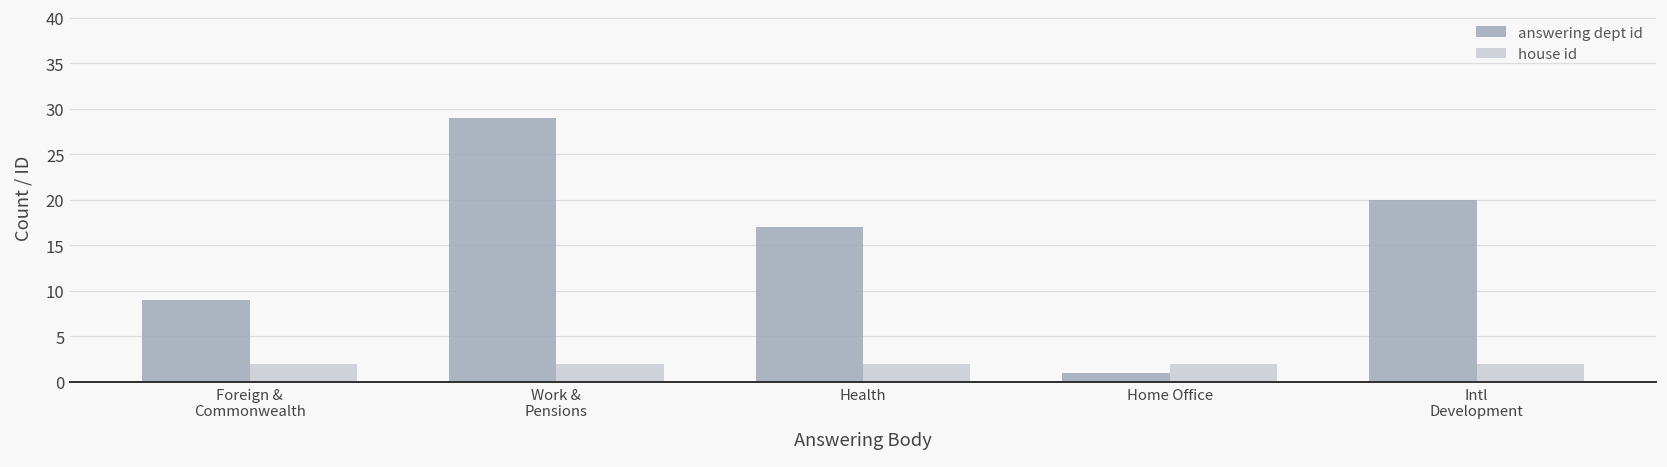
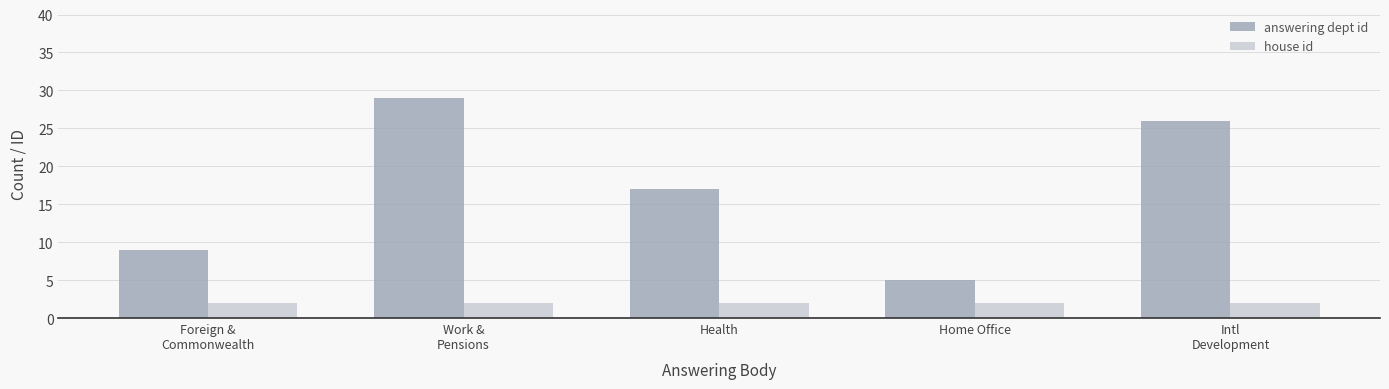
answering dept id, Home Office: 1 -> 5
answering dept id, Intl Development: 20 -> 26
